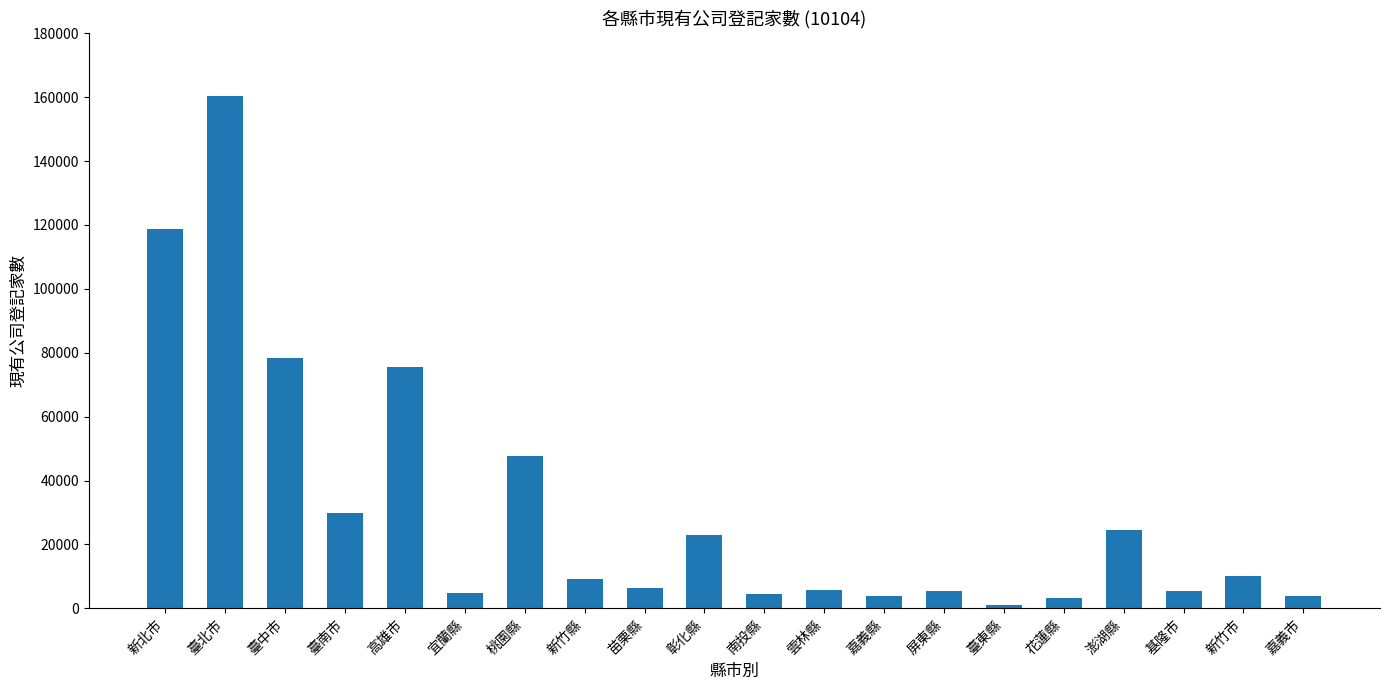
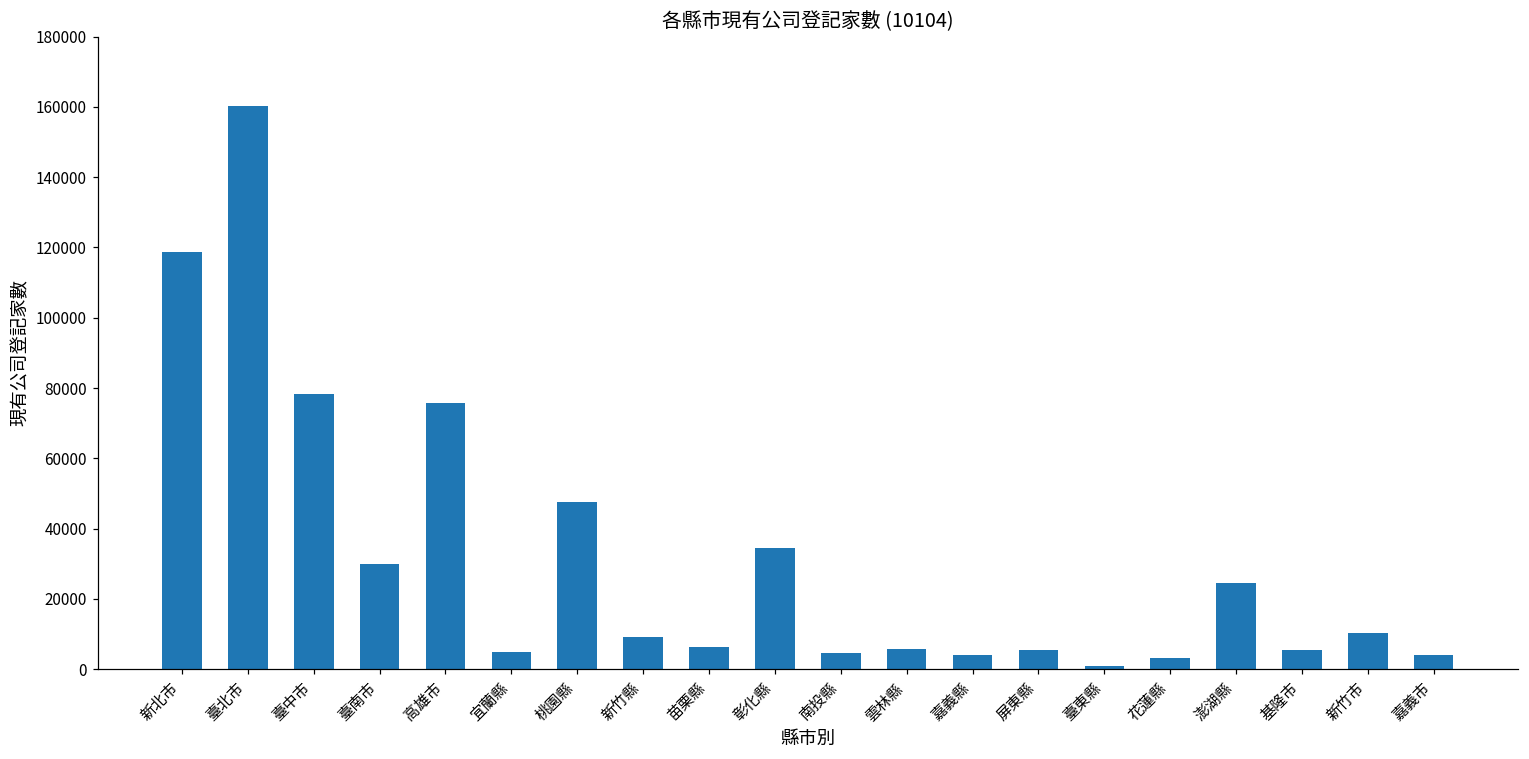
彰化縣: 23000 -> 34000
